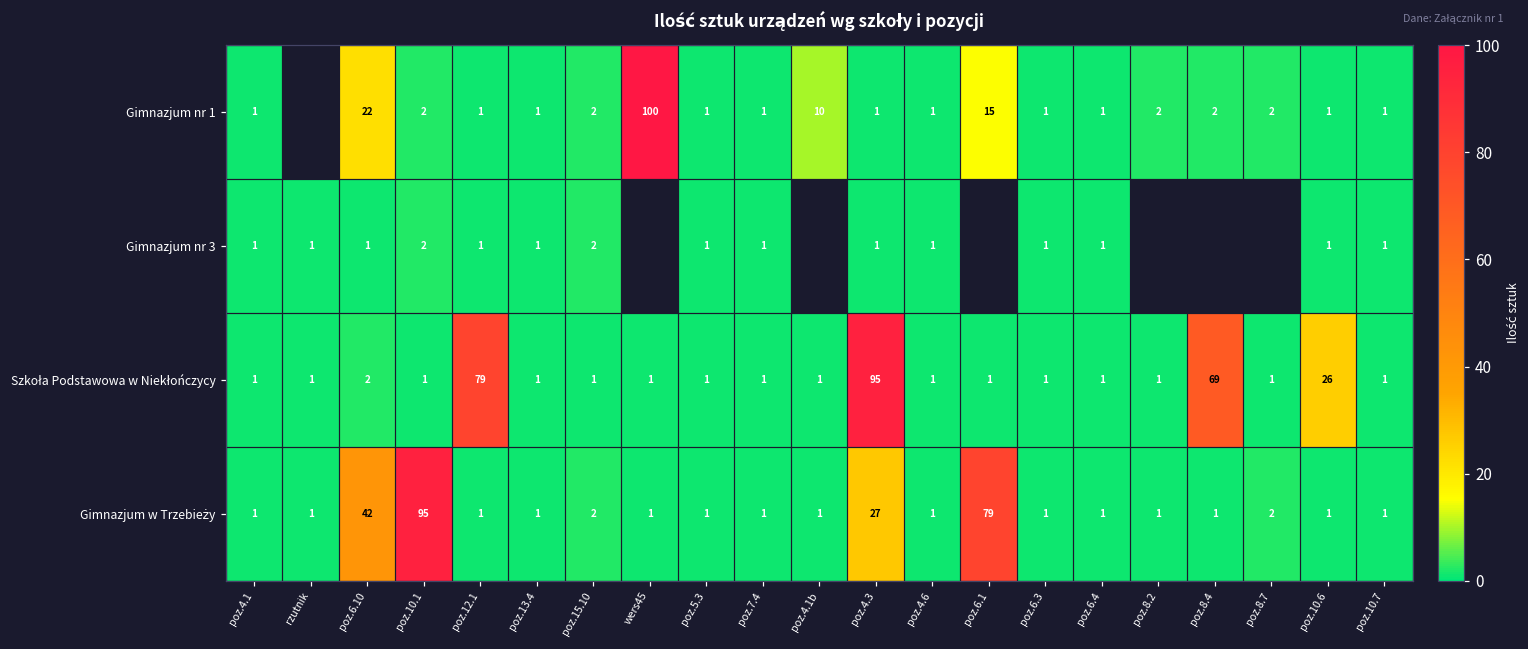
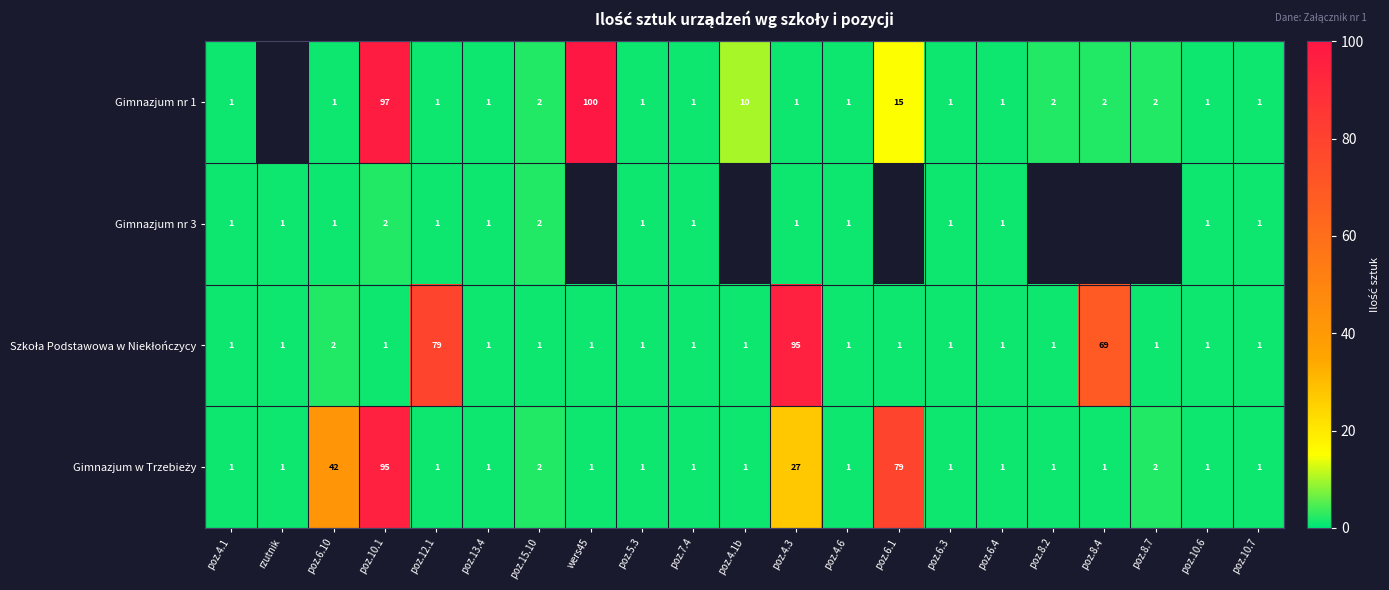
Gimnazjum nr 1, poz.6.10: 22 -> 1
Gimnazjum nr 1, poz.10.1: 2 -> 97
Szkoła Podstawowa w Niekłończycy, poz.10.6: 26 -> 1
